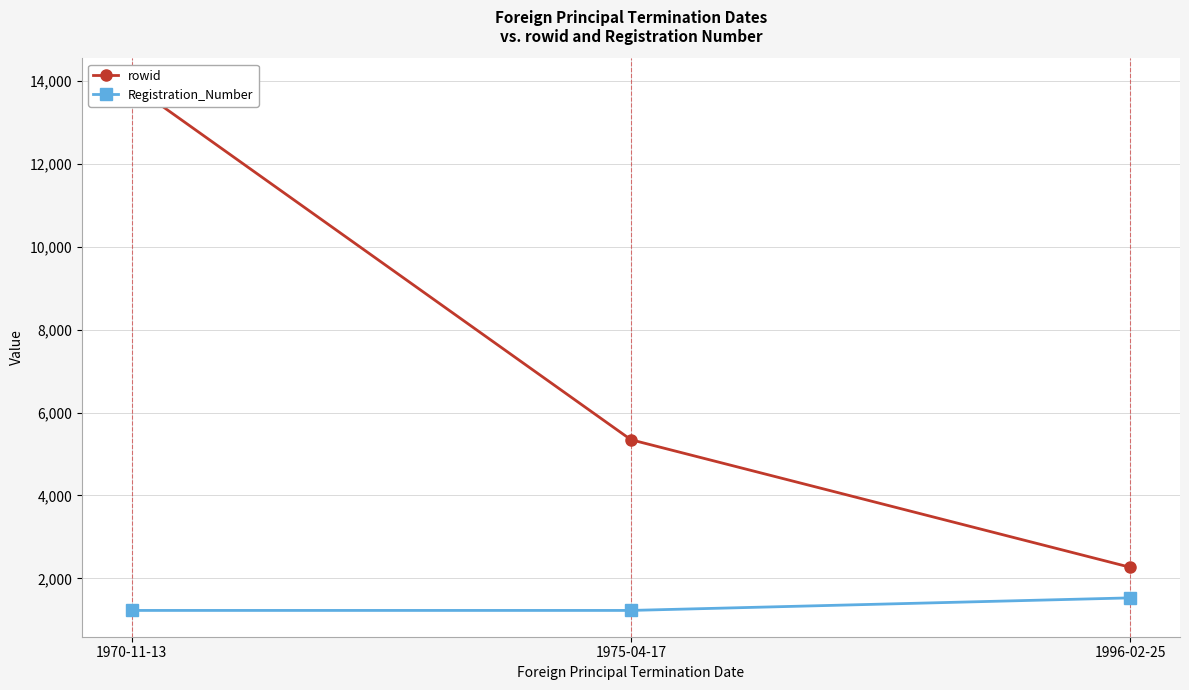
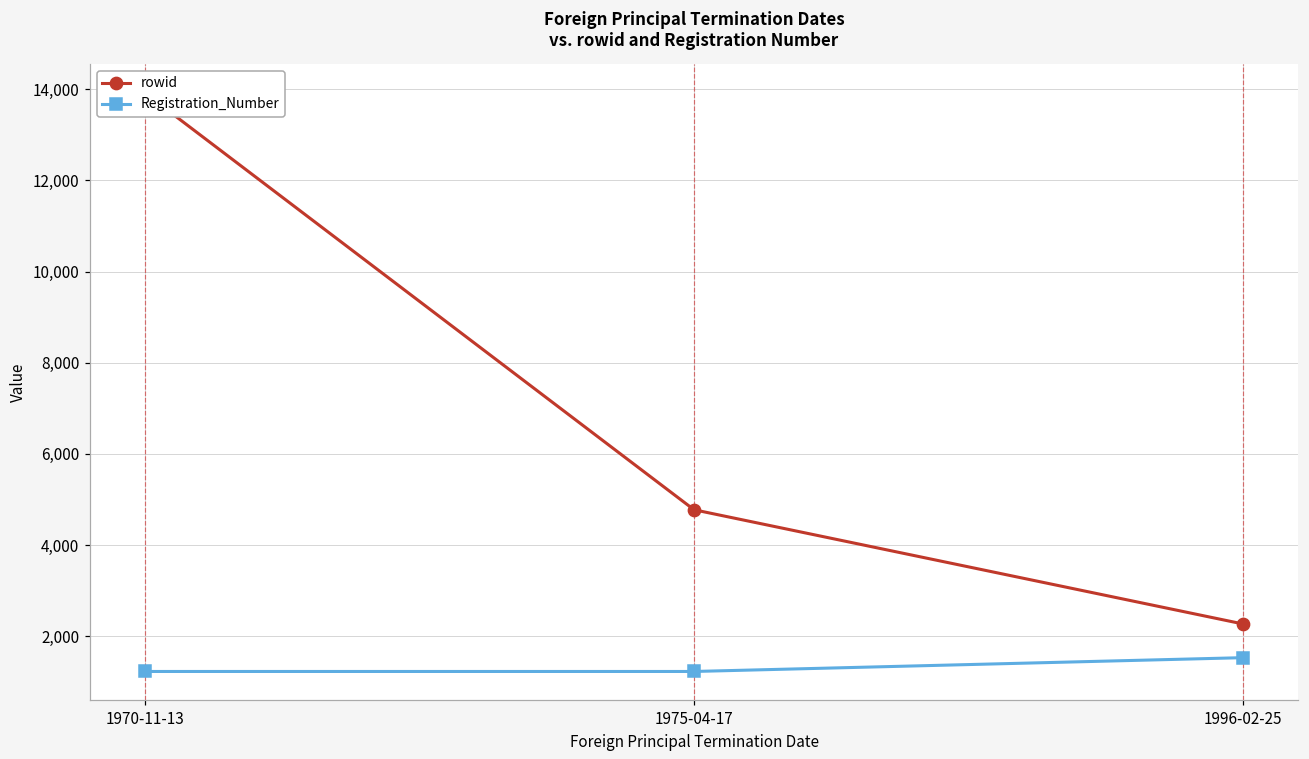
rowid, 1975-04-17: 5,300 -> 4,800
